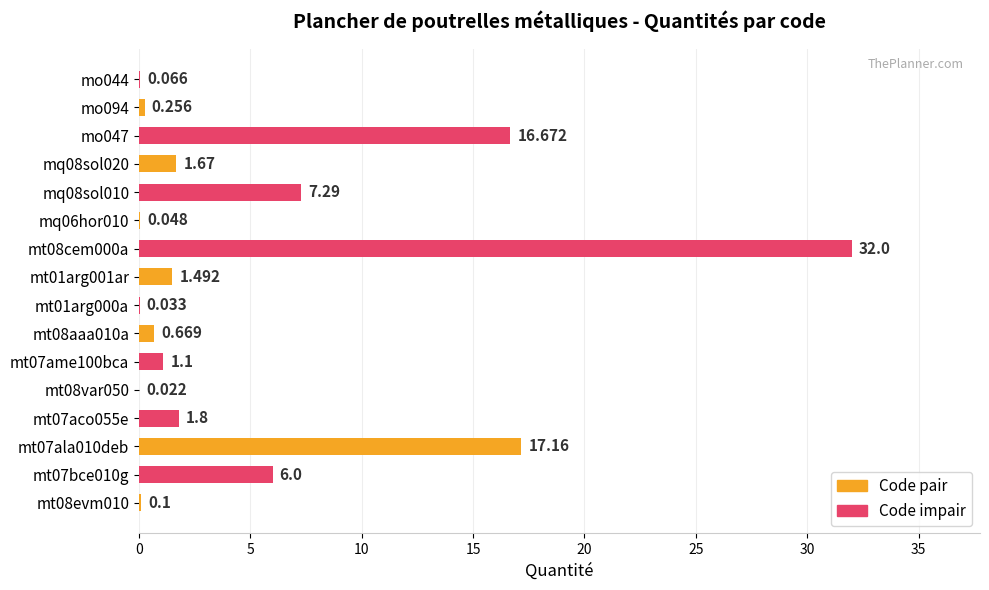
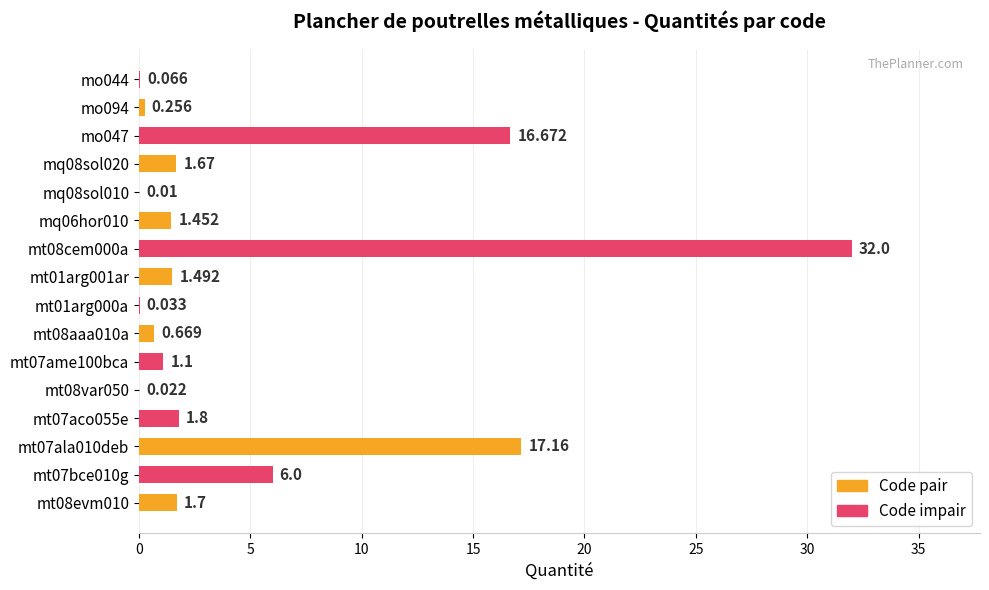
mq08sol010: 7.29 -> 0.01
mq06hor010: 0.048 -> 1.452
mt08evm010: 0.1 -> 1.7
